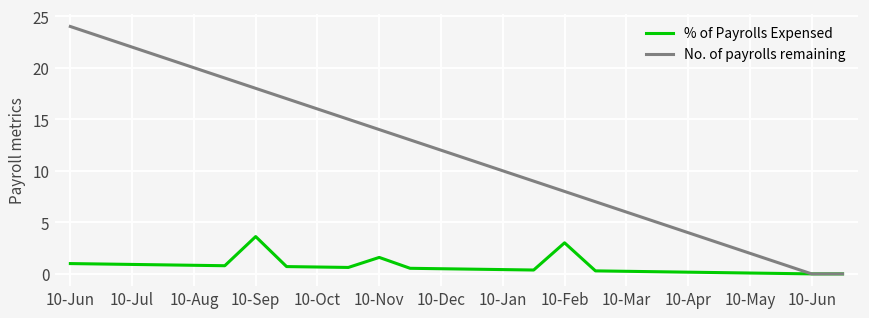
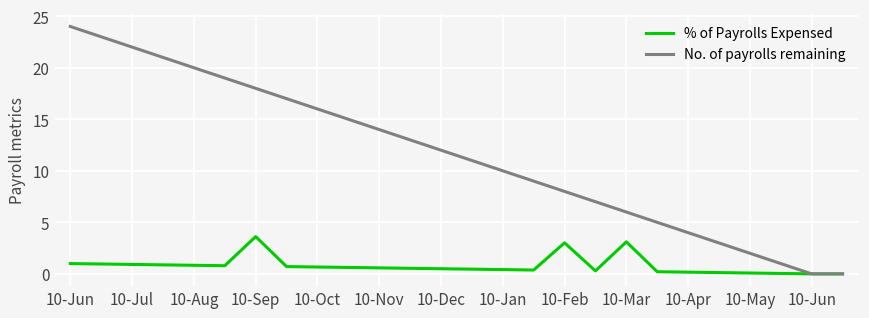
% of Payrolls Expensed, 10-Nov: 2 -> 1
% of Payrolls Expensed, 10-Mar: 0 -> 3
